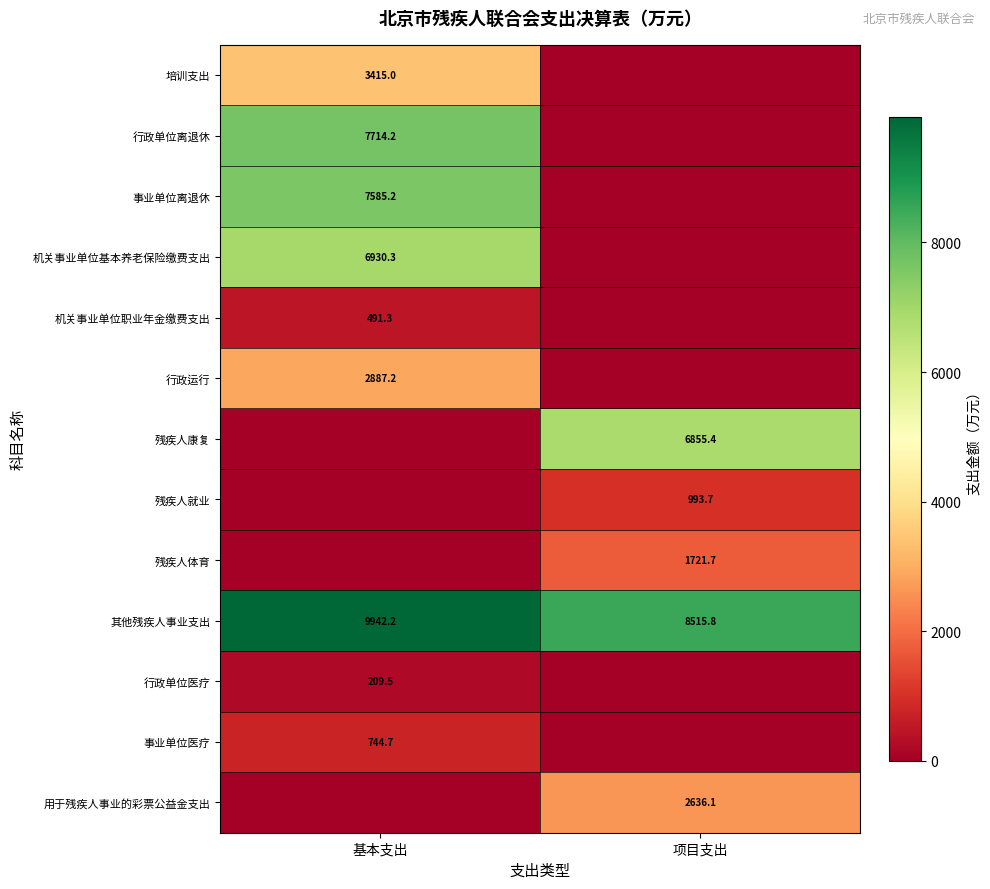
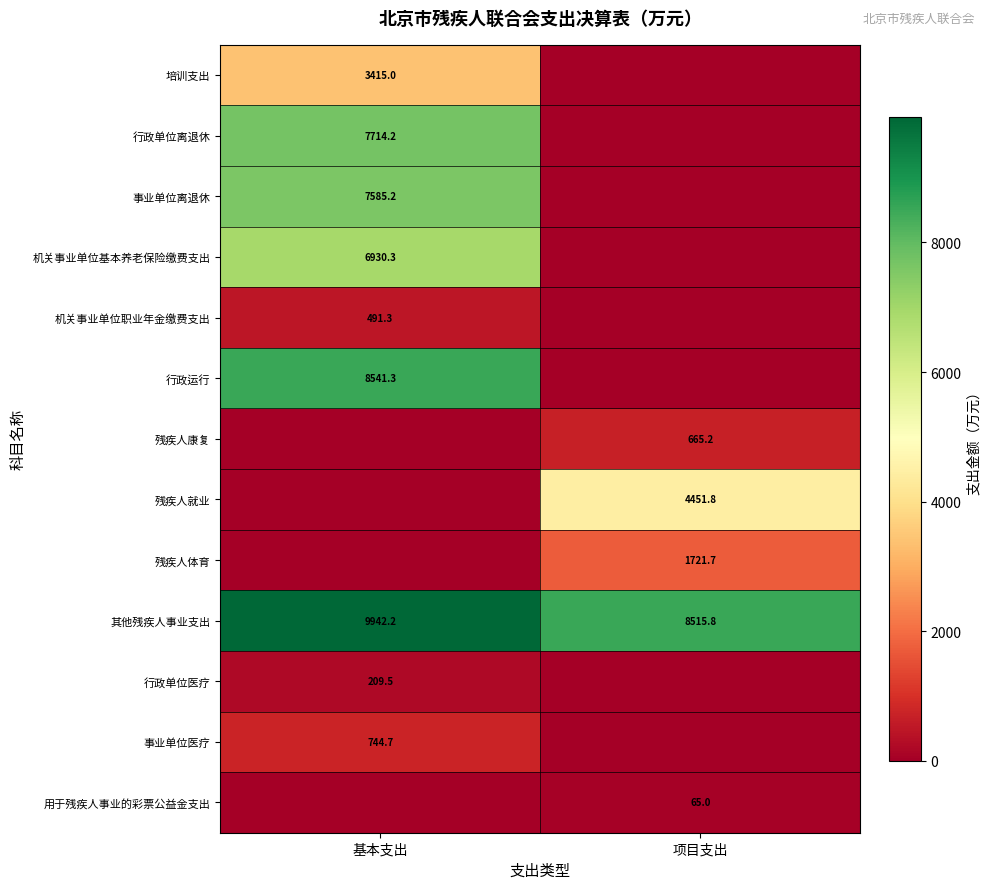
行政运行, 基本支出: 2887.2 -> 8541.3
残疾人康复, 项目支出: 6855.4 -> 665.2
残疾人就业, 项目支出: 993.7 -> 4451.8
用于残疾人事业的彩票公益金支出, 项目支出: 2636.1 -> 65.0
